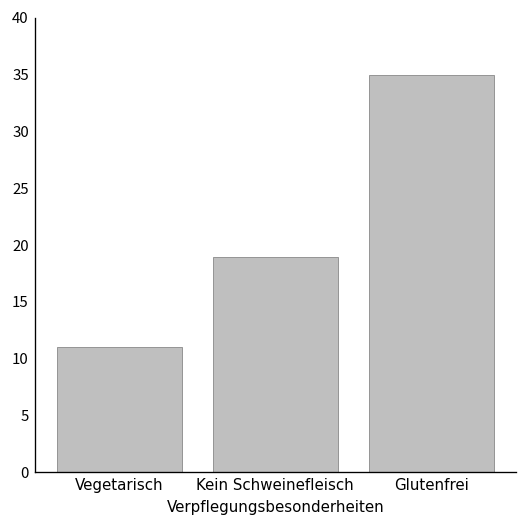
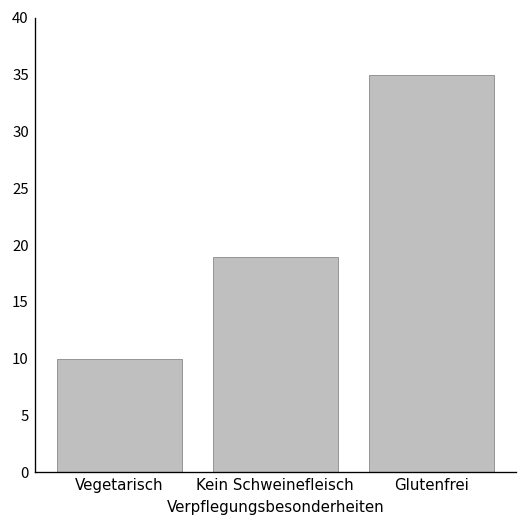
Vegetarisch: 11 -> 10
